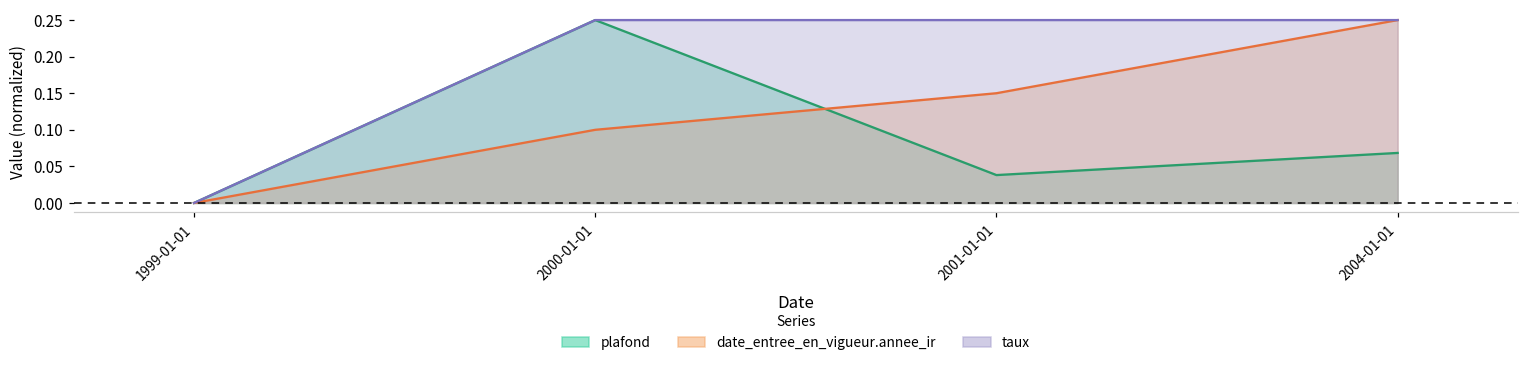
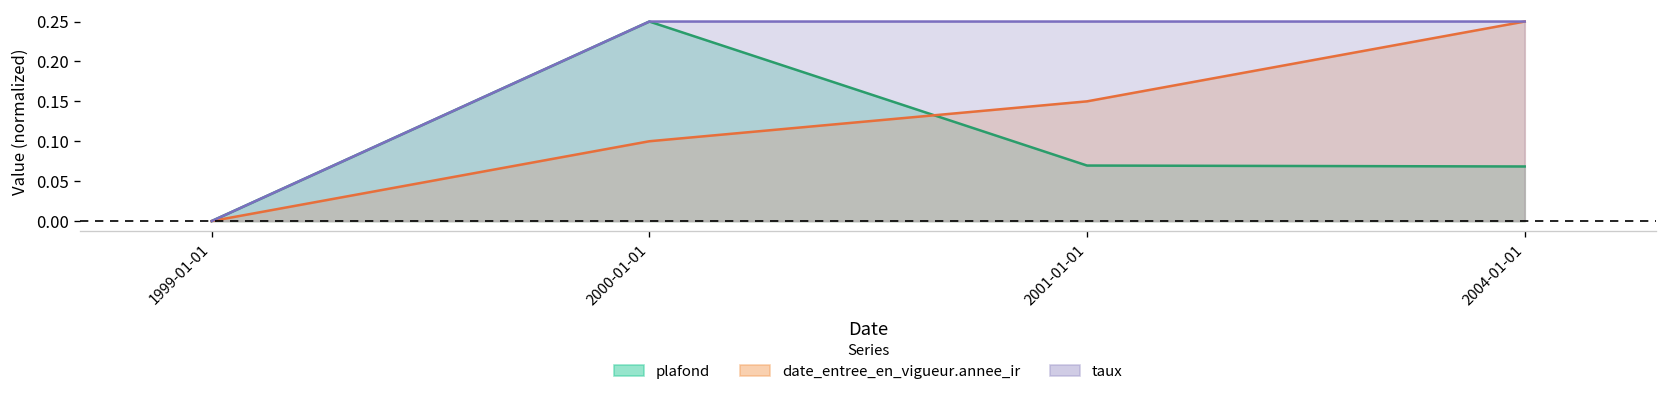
plafond, 2001-01-01: 0.04 -> 0.07
